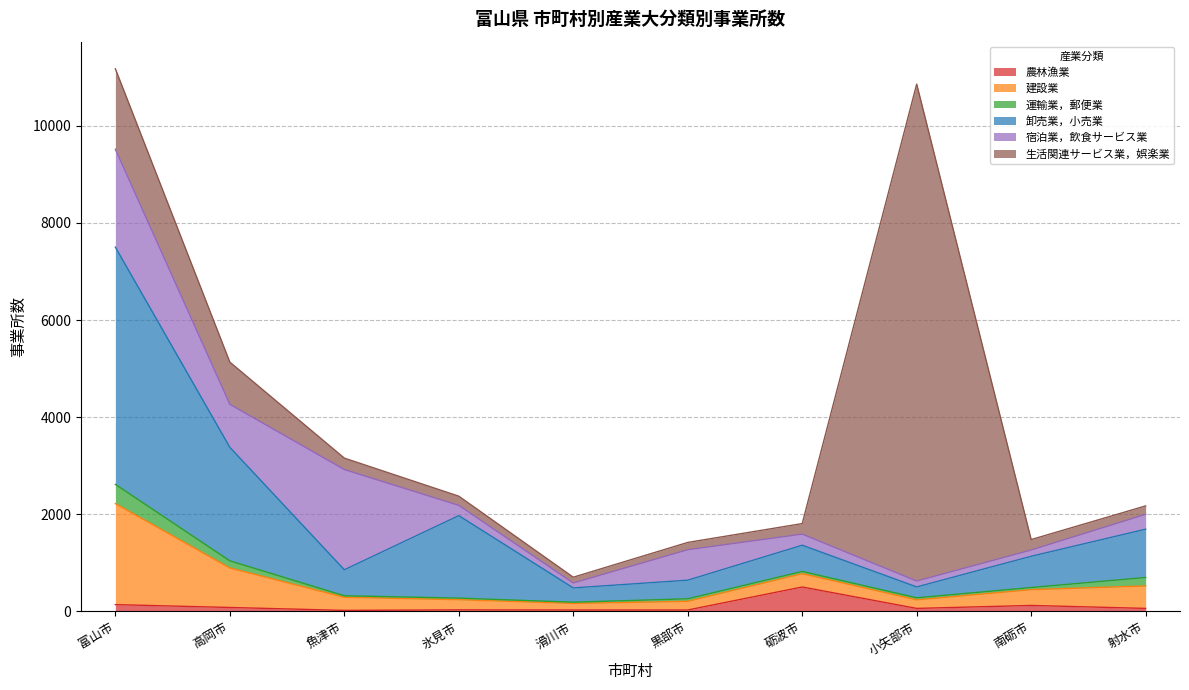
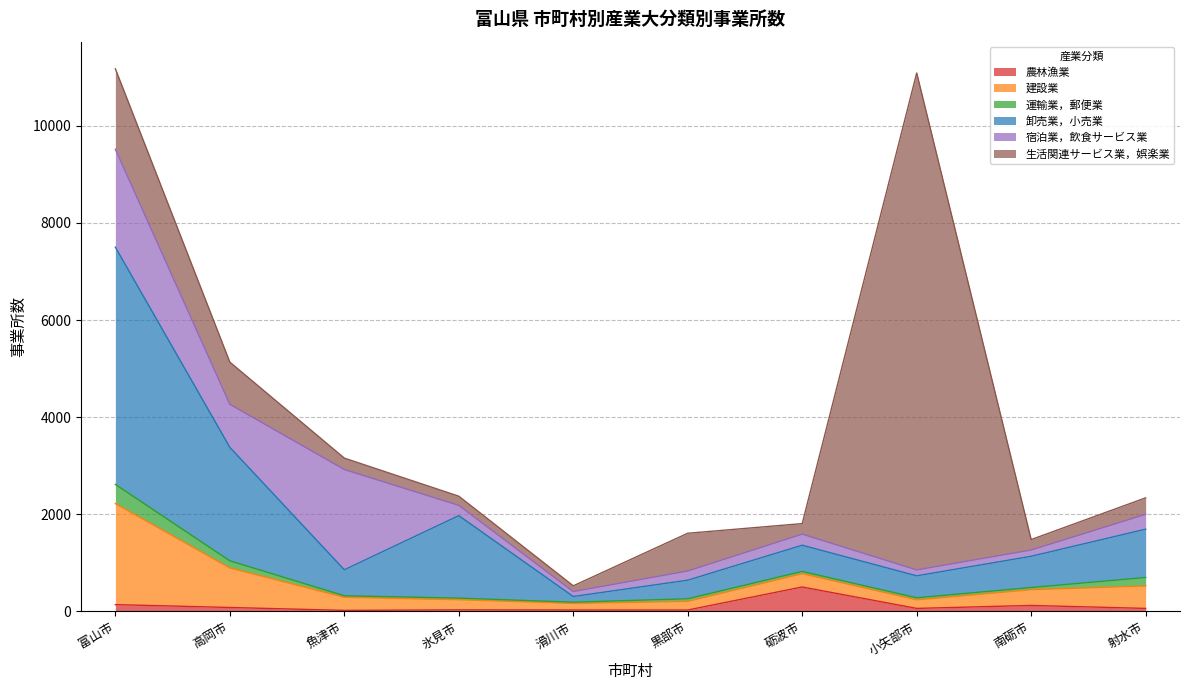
卸売業，小売業, 滑川市: 300 -> 100
宿泊業，飲食サービス業, 黒部市: 600 -> 200
生活関連サービス業，娯楽業, 黒部市: 200 -> 800
卸売業，小売業, 小矢部市: 200 -> 500
生活関連サービス業，娯楽業, 射水市: 200 -> 300
